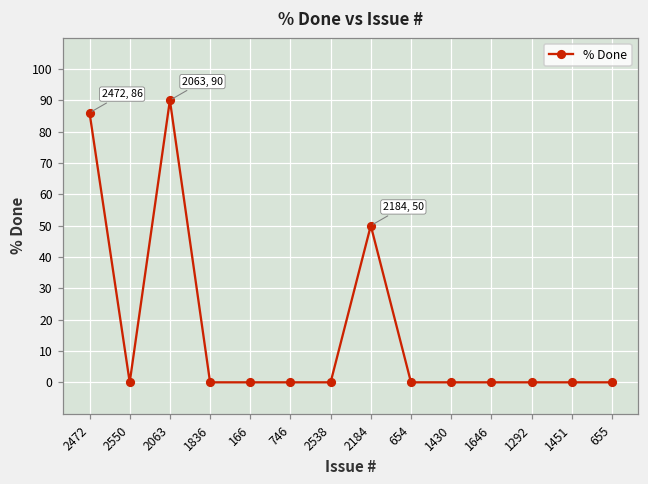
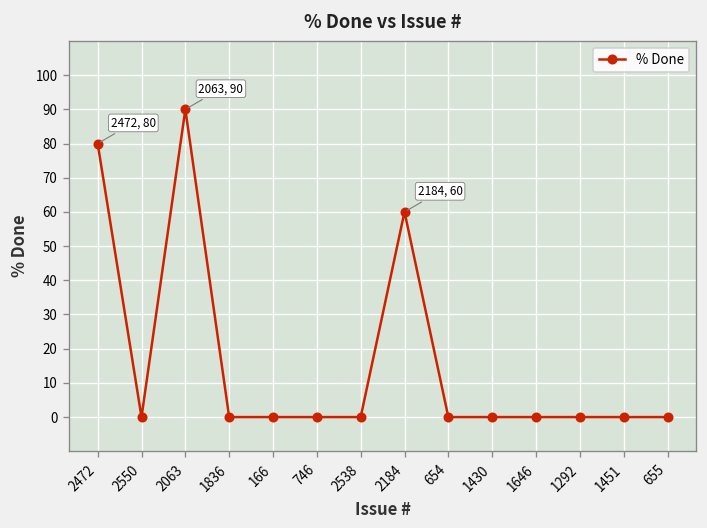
2472: 86 -> 80
2184: 50 -> 60
